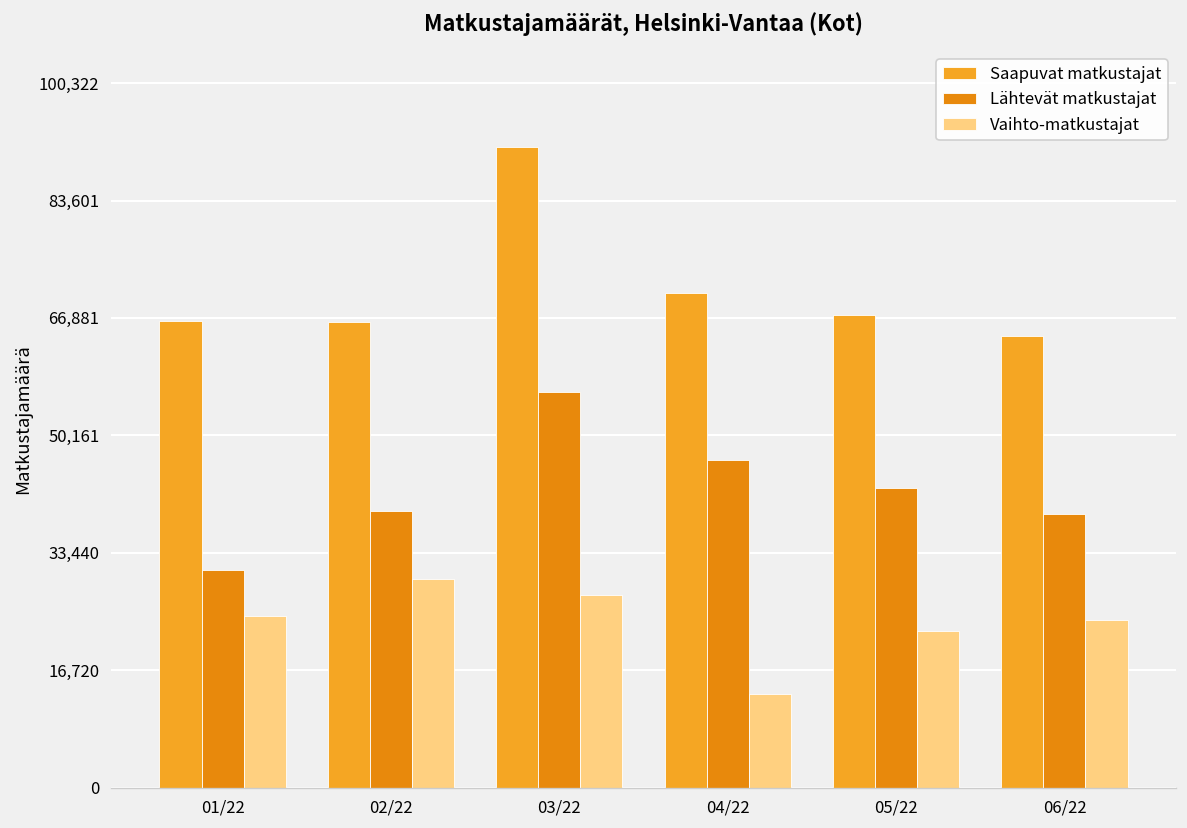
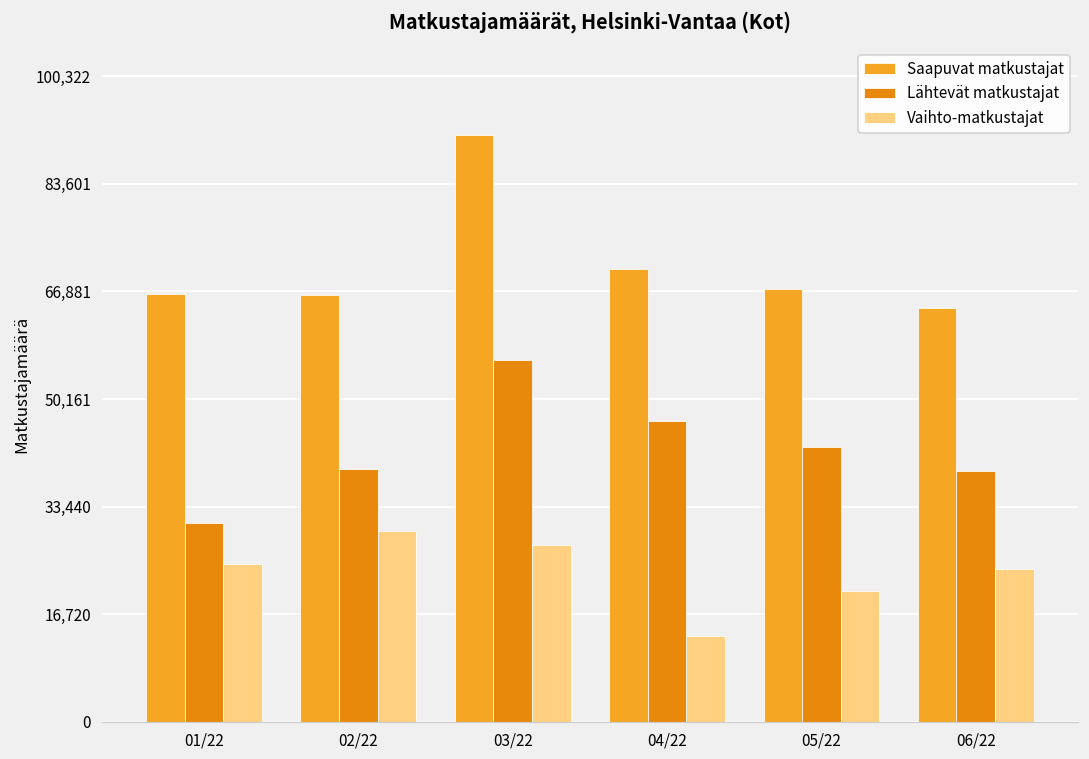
Vaihto-matkustajat, 05/22: 22,000 -> 20,000
